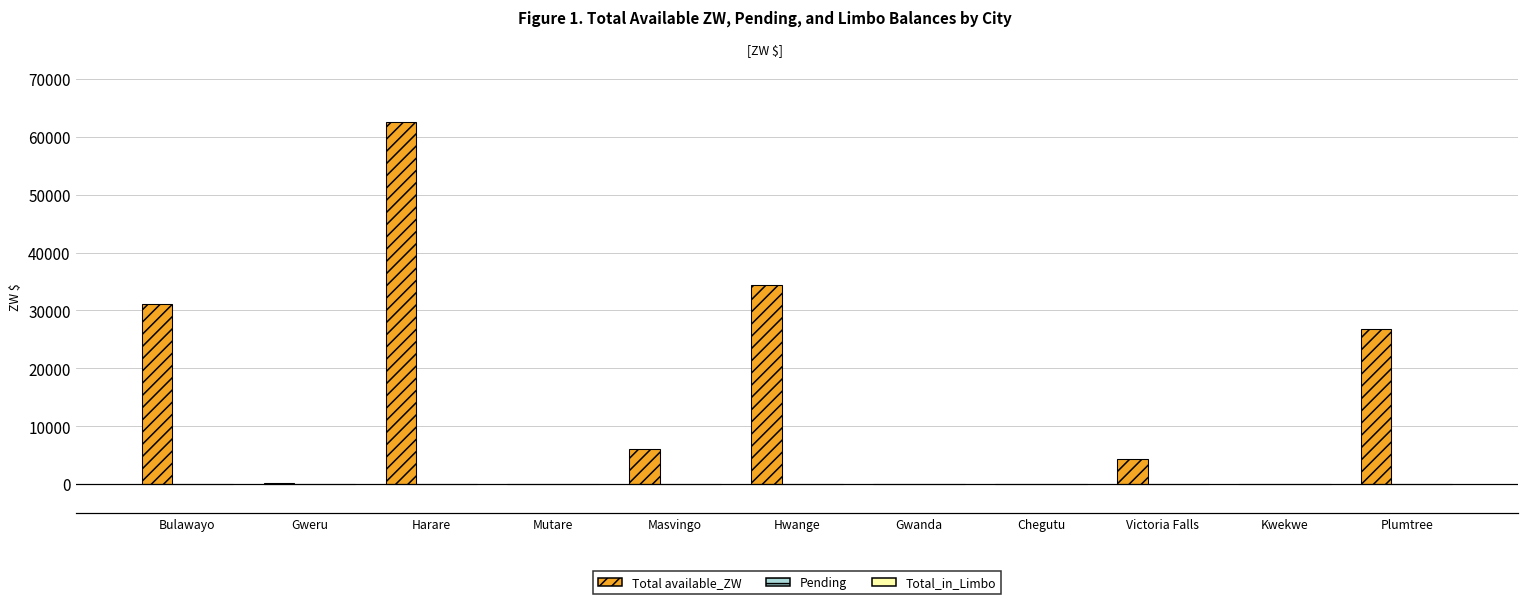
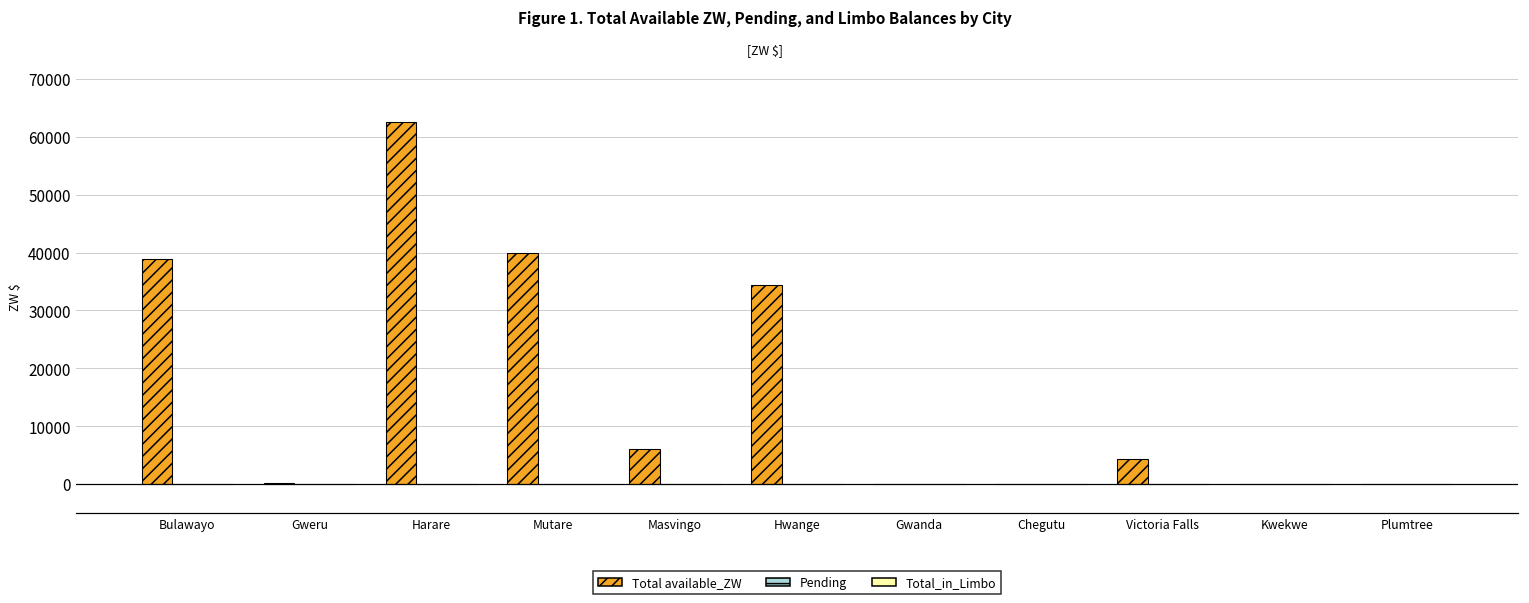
Total available_ZW, Bulawayo: 31000 -> 39000
Total available_ZW, Mutare: 0 -> 40000
Total available_ZW, Plumtree: 27000 -> 0
